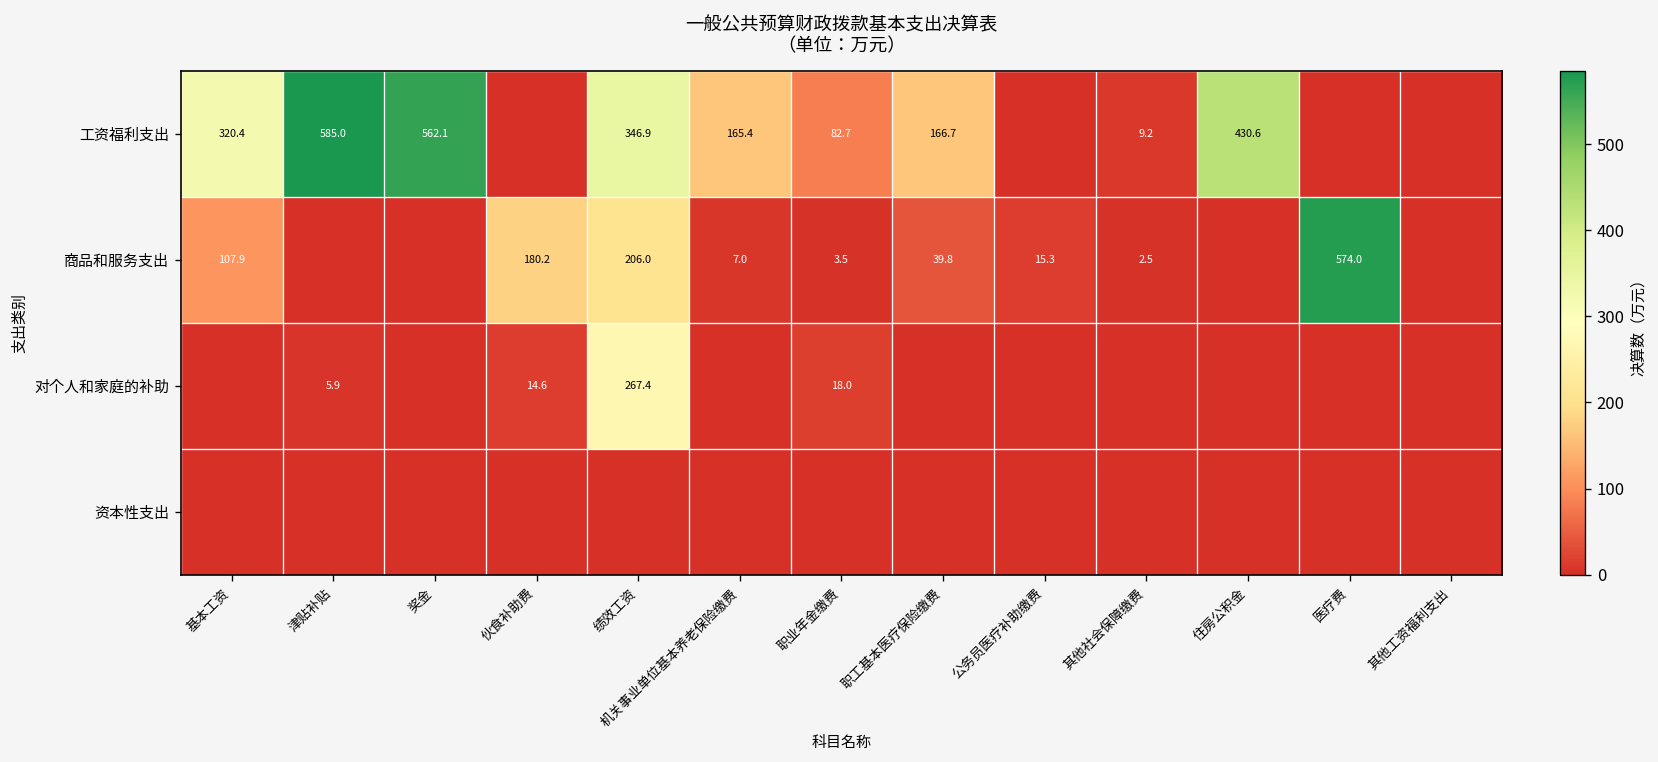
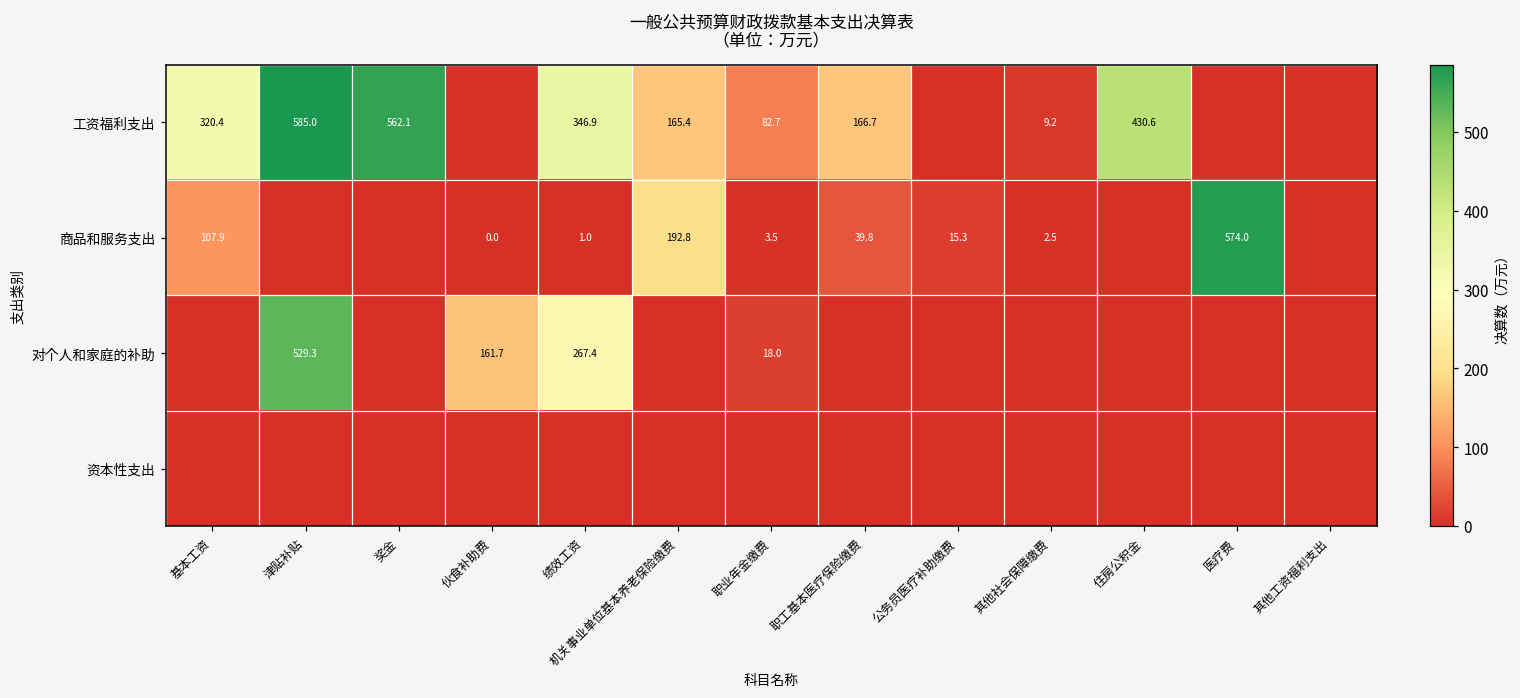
商品和服务支出, 伙食补助费: 180.2 -> 0.0
商品和服务支出, 绩效工资: 206.0 -> 1.0
商品和服务支出, 机关事业单位基本养老保险缴费: 7.0 -> 192.8
对个人和家庭的补助, 津贴补贴: 5.9 -> 529.3
对个人和家庭的补助, 伙食补助费: 14.6 -> 161.7
